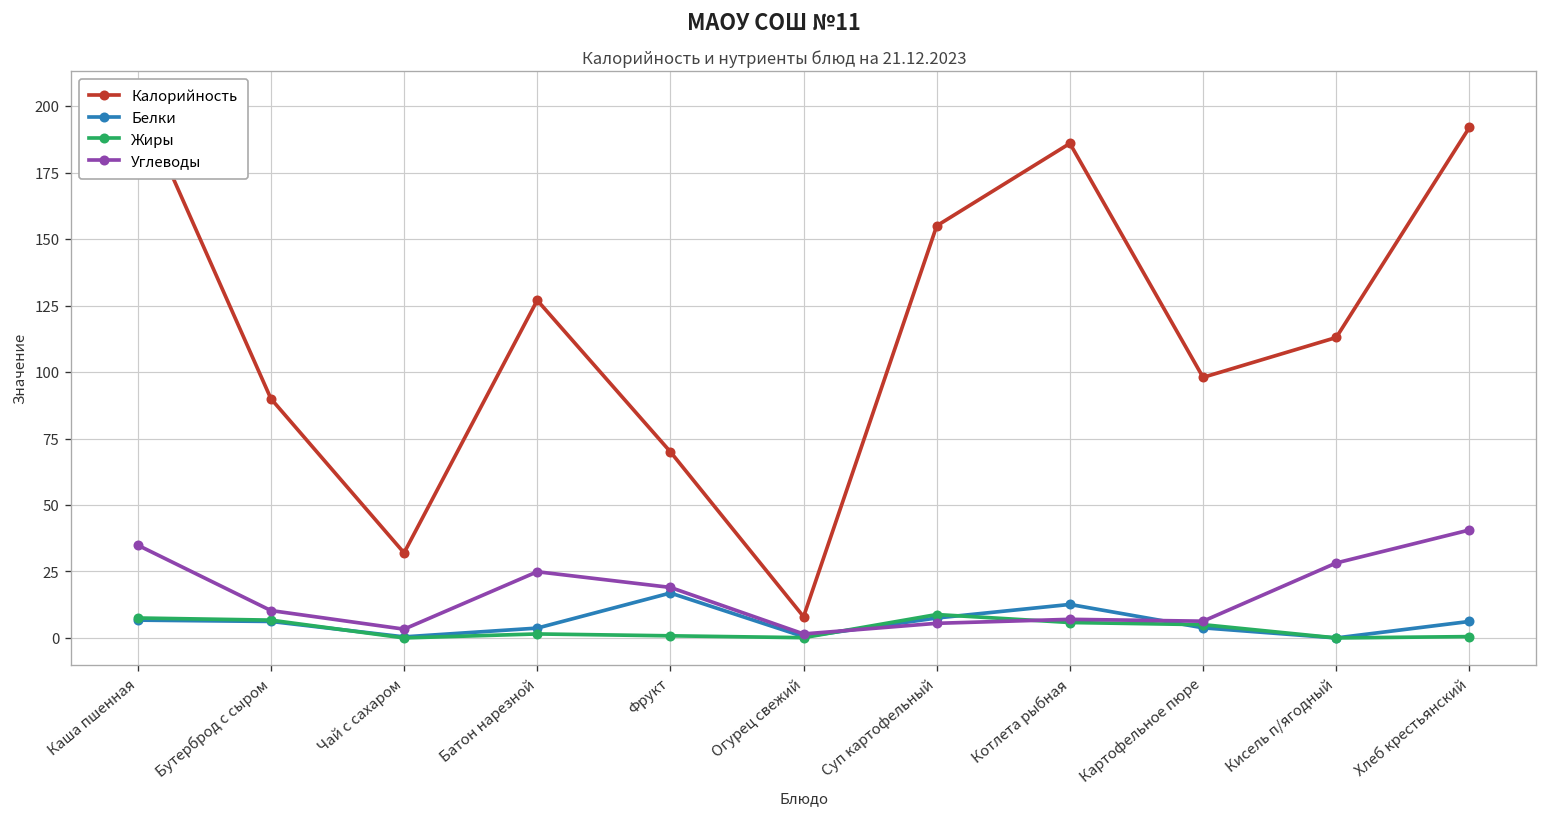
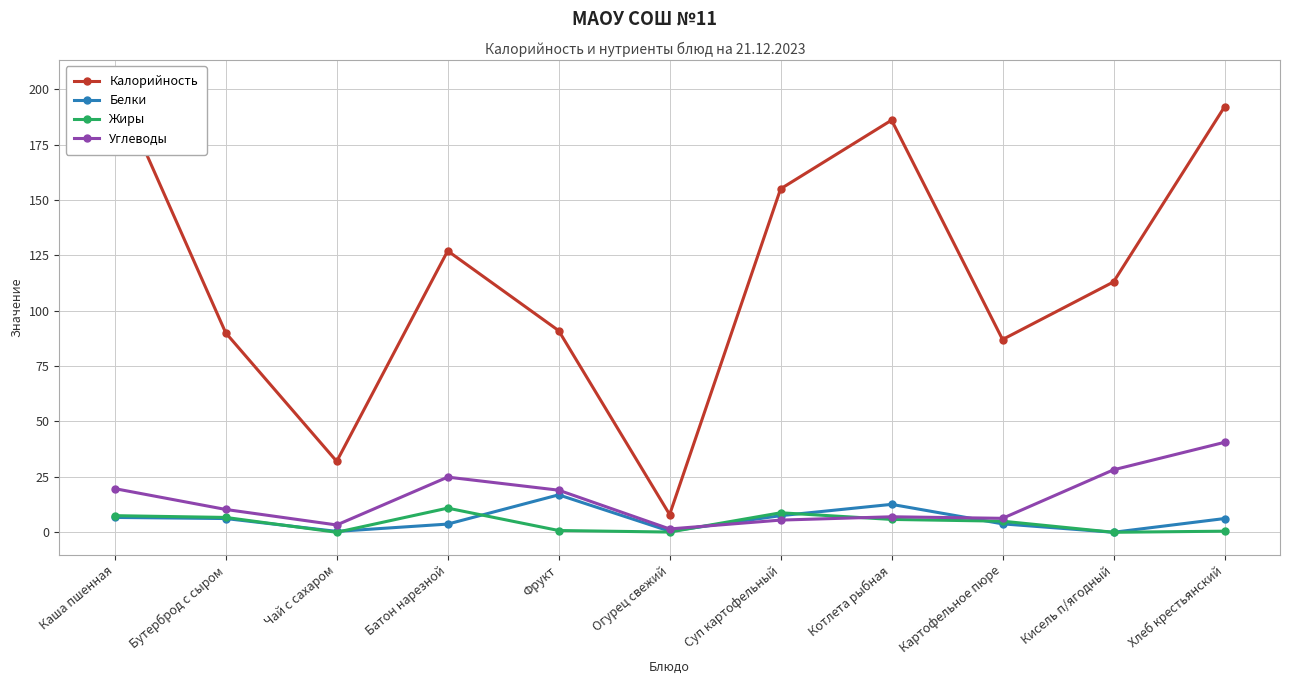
Углеводы, Каша пшенная: 35 -> 20
Жиры, Батон нарезной: 2 -> 11
Калорийность, Фрукт: 70 -> 91
Калорийность, Картофельное пюре: 98 -> 87
